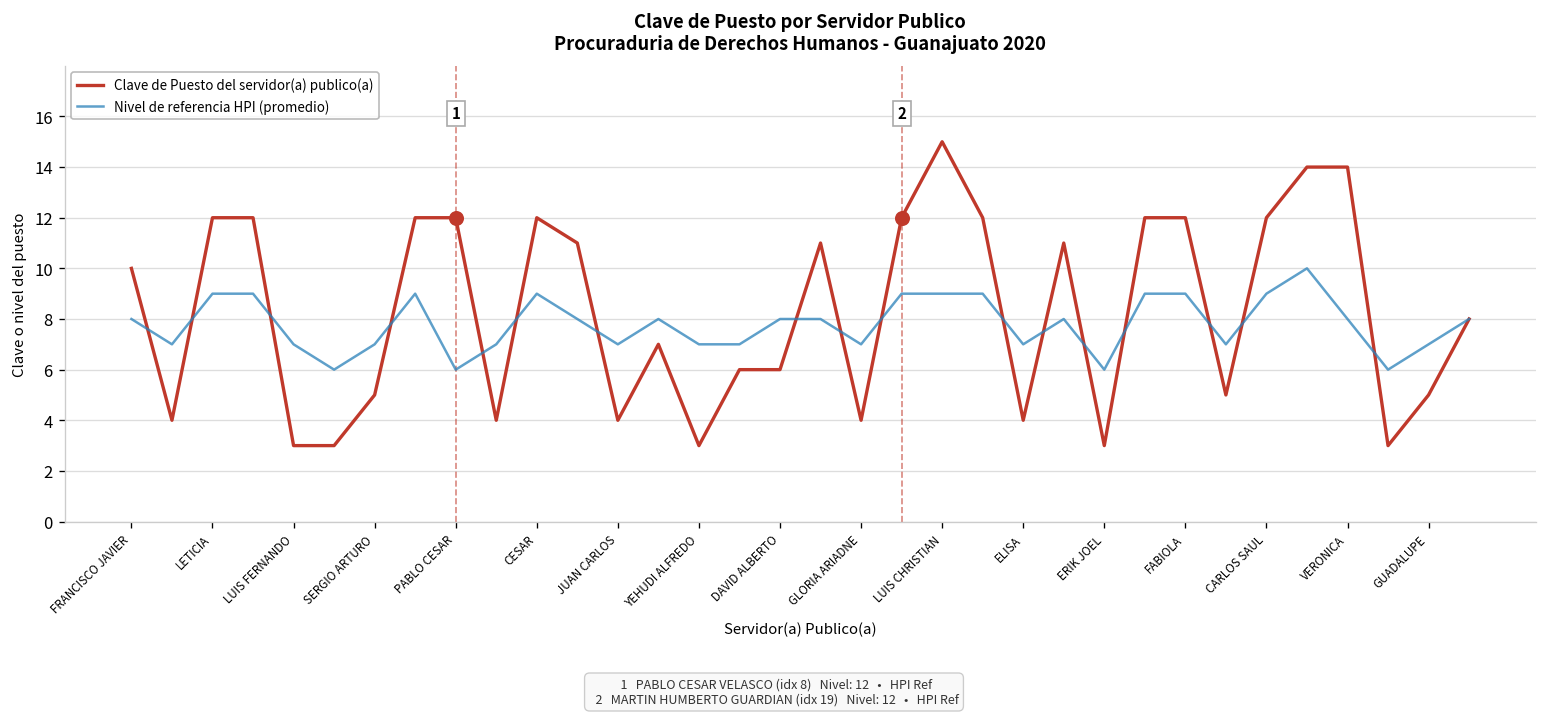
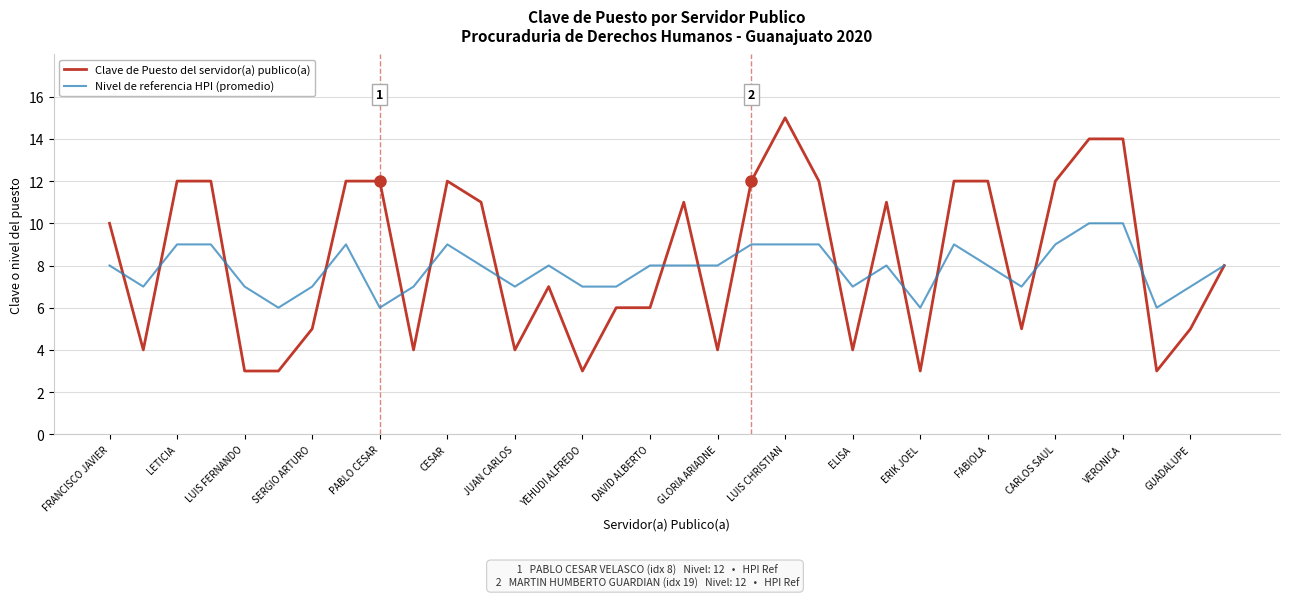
Nivel de referencia HPI (promedio), GLORIA ARIADNE: 7 -> 8
Nivel de referencia HPI (promedio), FABIOLA: 9 -> 8
Nivel de referencia HPI (promedio), VERONICA: 8 -> 10
